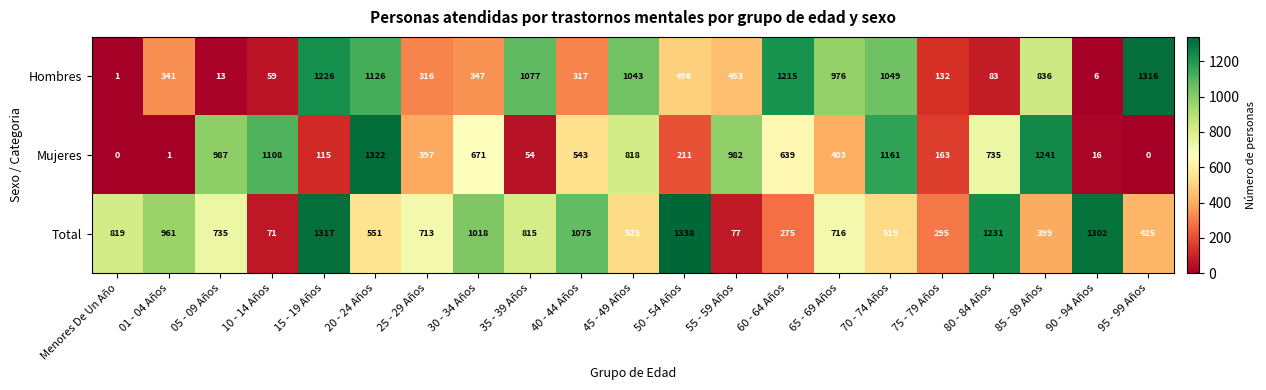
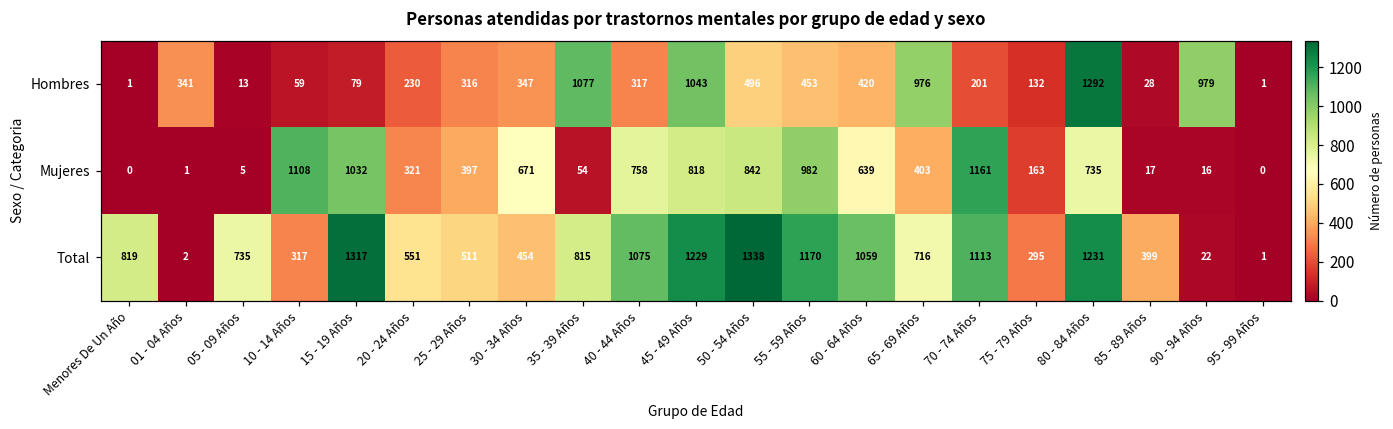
Hombres, 15 - 19 Años: 1226 -> 79
Hombres, 20 - 24 Años: 1126 -> 230
Hombres, 60 - 64 Años: 1215 -> 420
Hombres, 70 - 74 Años: 1049 -> 201
Hombres, 80 - 84 Años: 83 -> 1292
Hombres, 85 - 89 Años: 836 -> 28
Hombres, 90 - 94 Años: 6 -> 979
Hombres, 95 - 99 Años: 1316 -> 1
Mujeres, 05 - 09 Años: 987 -> 5
Mujeres, 15 - 19 Años: 115 -> 1032
Mujeres, 20 - 24 Años: 1322 -> 321
Mujeres, 40 - 44 Años: 543 -> 758
Mujeres, 50 - 54 Años: 211 -> 842
Mujeres, 85 - 89 Años: 1241 -> 17
Total, 01 - 04 Años: 961 -> 2
Total, 10 - 14 Años: 71 -> 317
Total, 25 - 29 Años: 713 -> 511
Total, 30 - 34 Años: 1018 -> 454
Total, 45 - 49 Años: 525 -> 1229
Total, 55 - 59 Años: 77 -> 1170
Total, 60 - 64 Años: 275 -> 1059
Total, 70 - 74 Años: 519 -> 1113
Total, 90 - 94 Años: 1302 -> 22
Total, 95 - 99 Años: 425 -> 1
